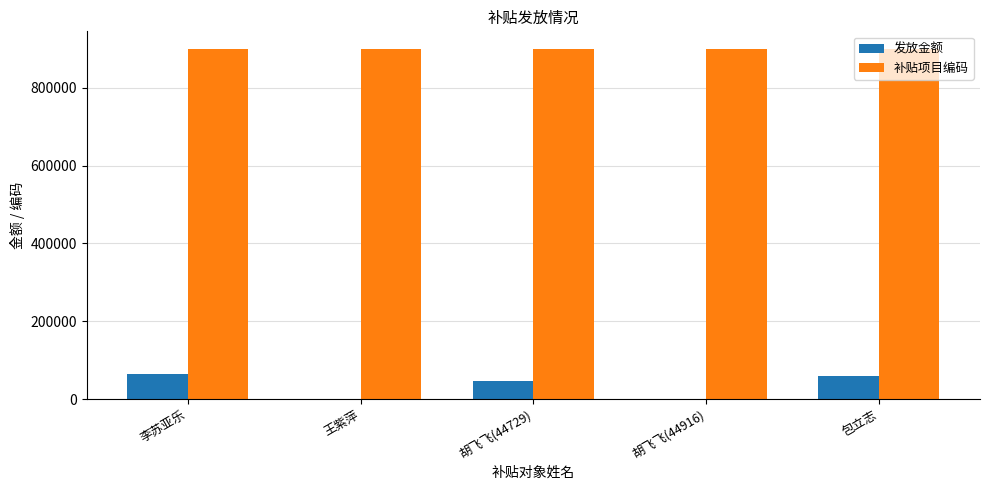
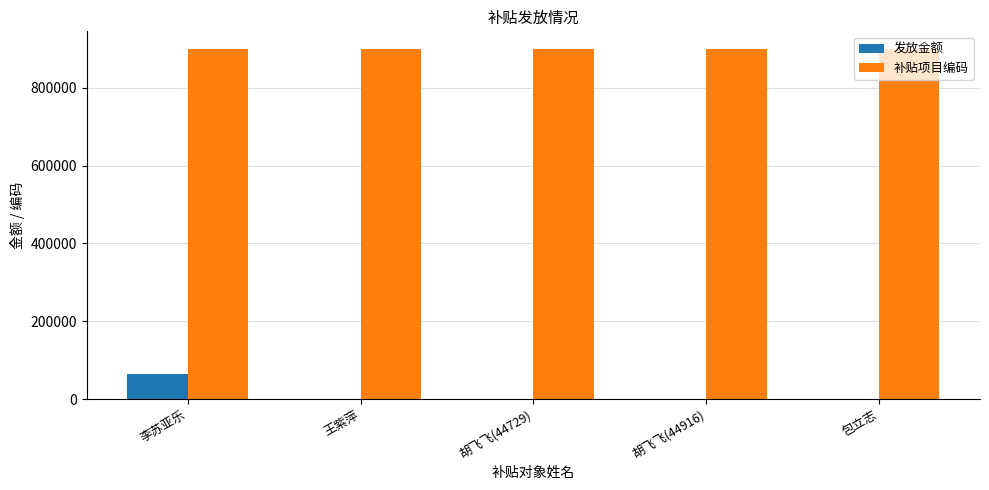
发放金额, 胡飞飞(44729): 50000 -> 0
发放金额, 包立志: 60000 -> 0
